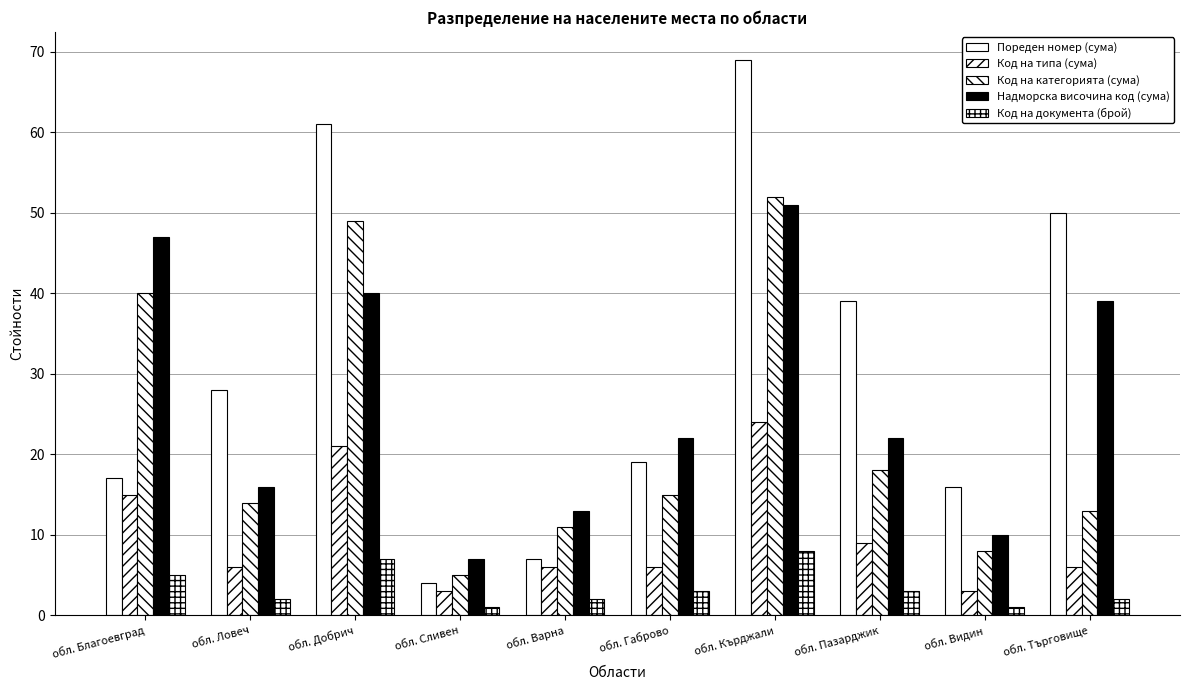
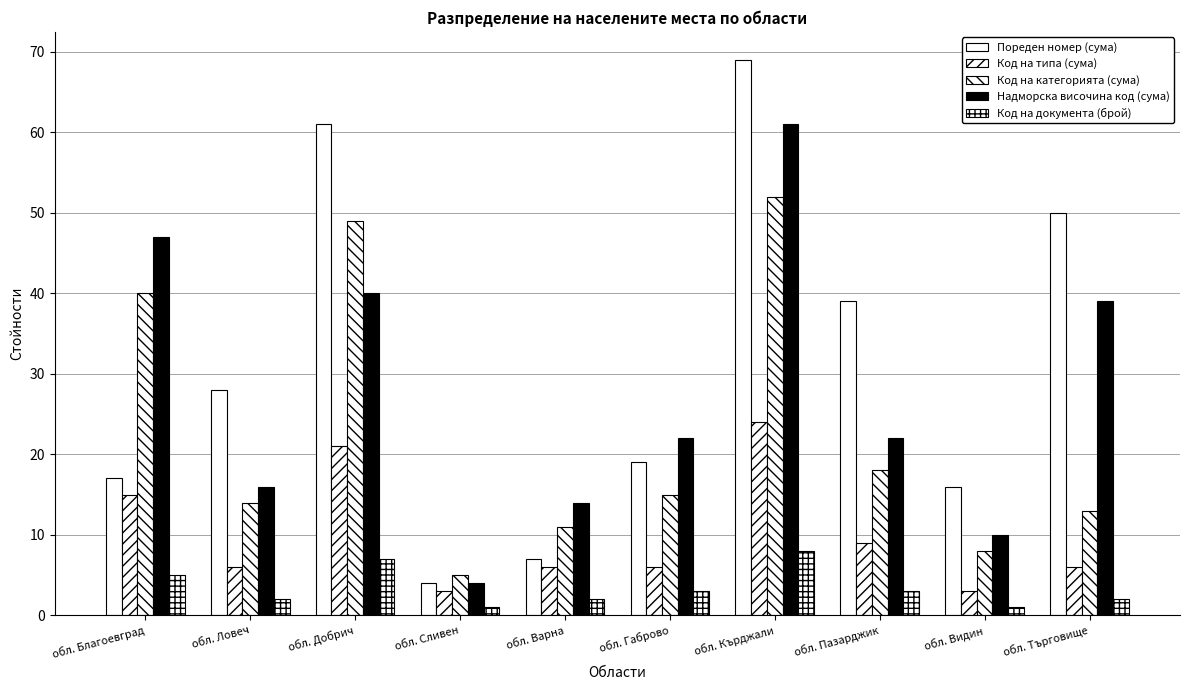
Надморска височина код (сума), обл. Сливен: 7 -> 4
Надморска височина код (сума), обл. Варна: 13 -> 14
Надморска височина код (сума), обл. Кърджали: 51 -> 61
